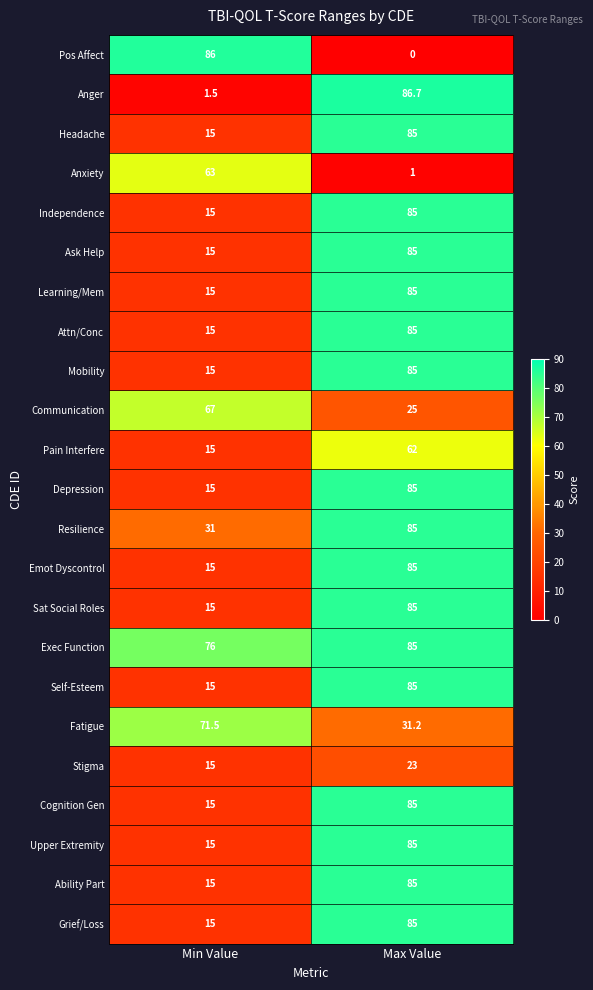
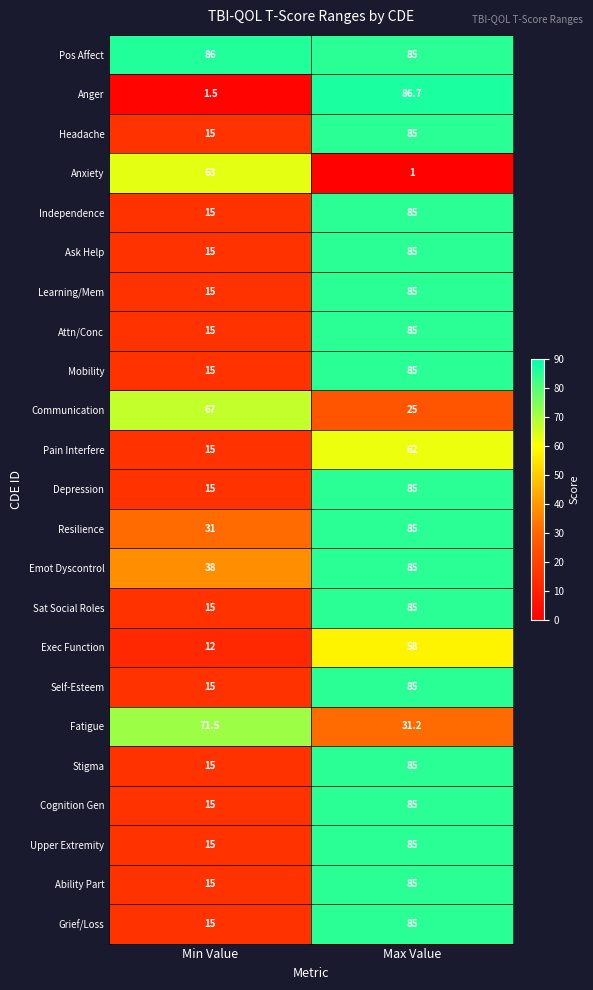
Pos Affect, Max Value: 0 -> 85
Emot Dyscontrol, Min Value: 15 -> 38
Exec Function, Min Value: 76 -> 12
Exec Function, Max Value: 85 -> 58
Stigma, Max Value: 23 -> 85
